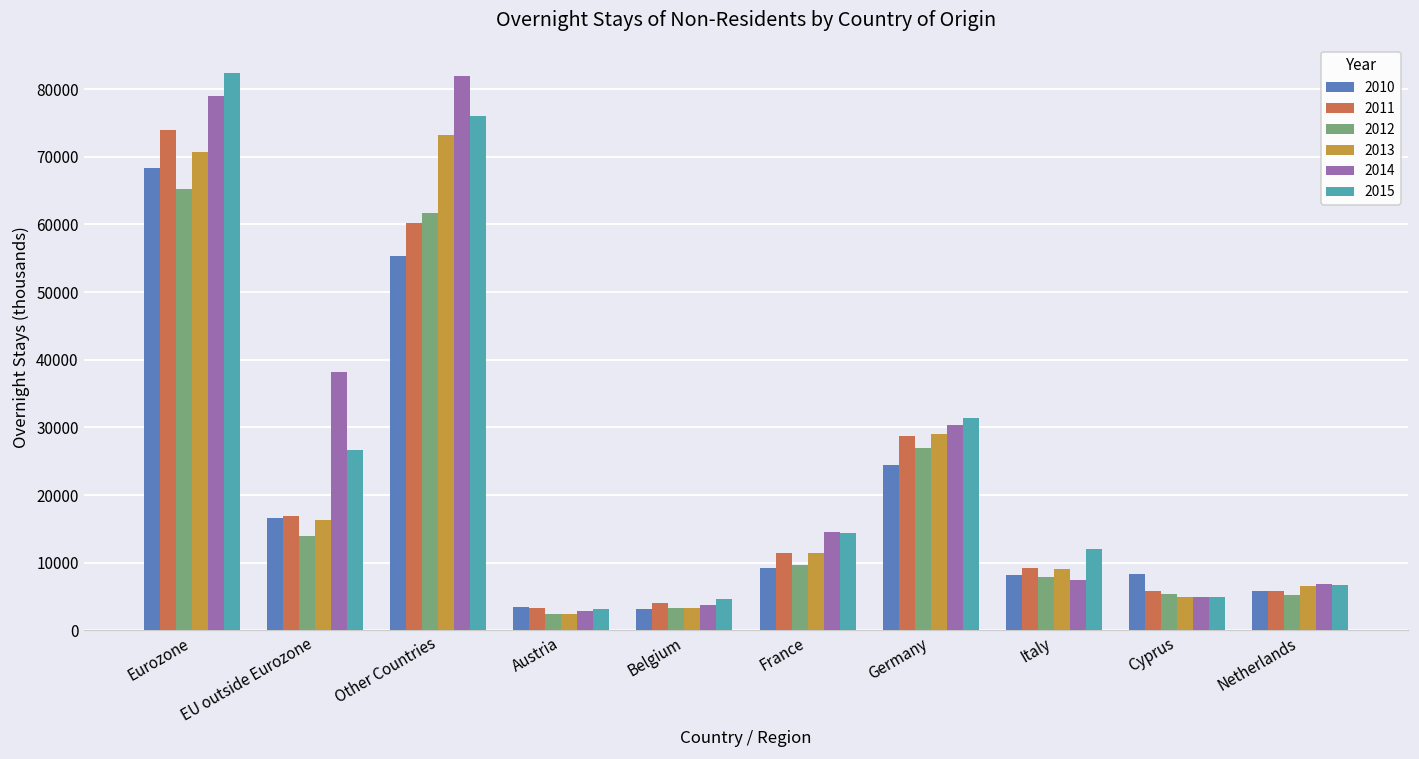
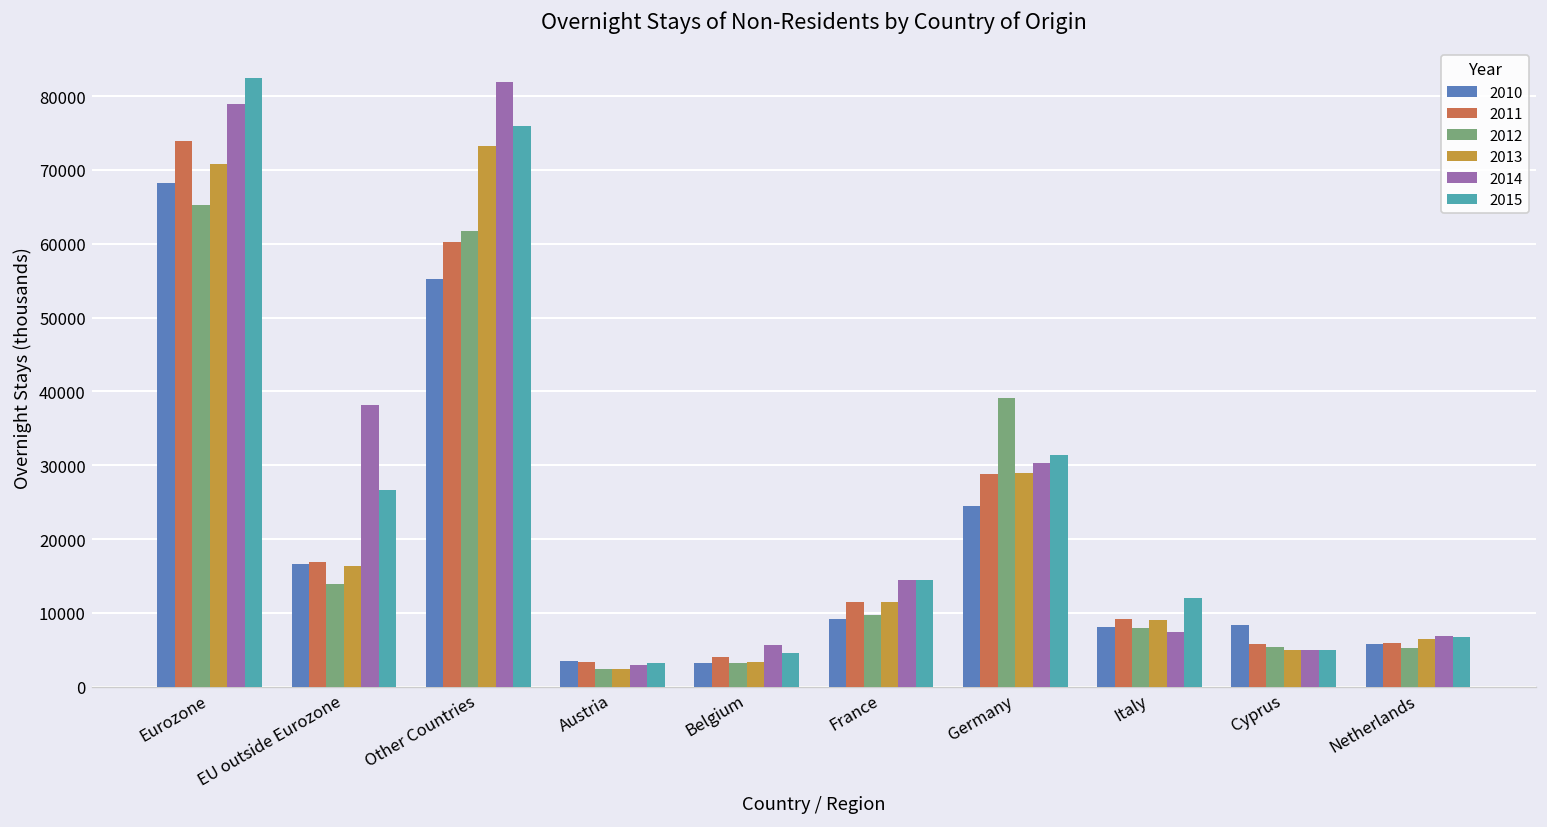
2014, Belgium: 4000 -> 6000
2012, Germany: 27000 -> 39000
